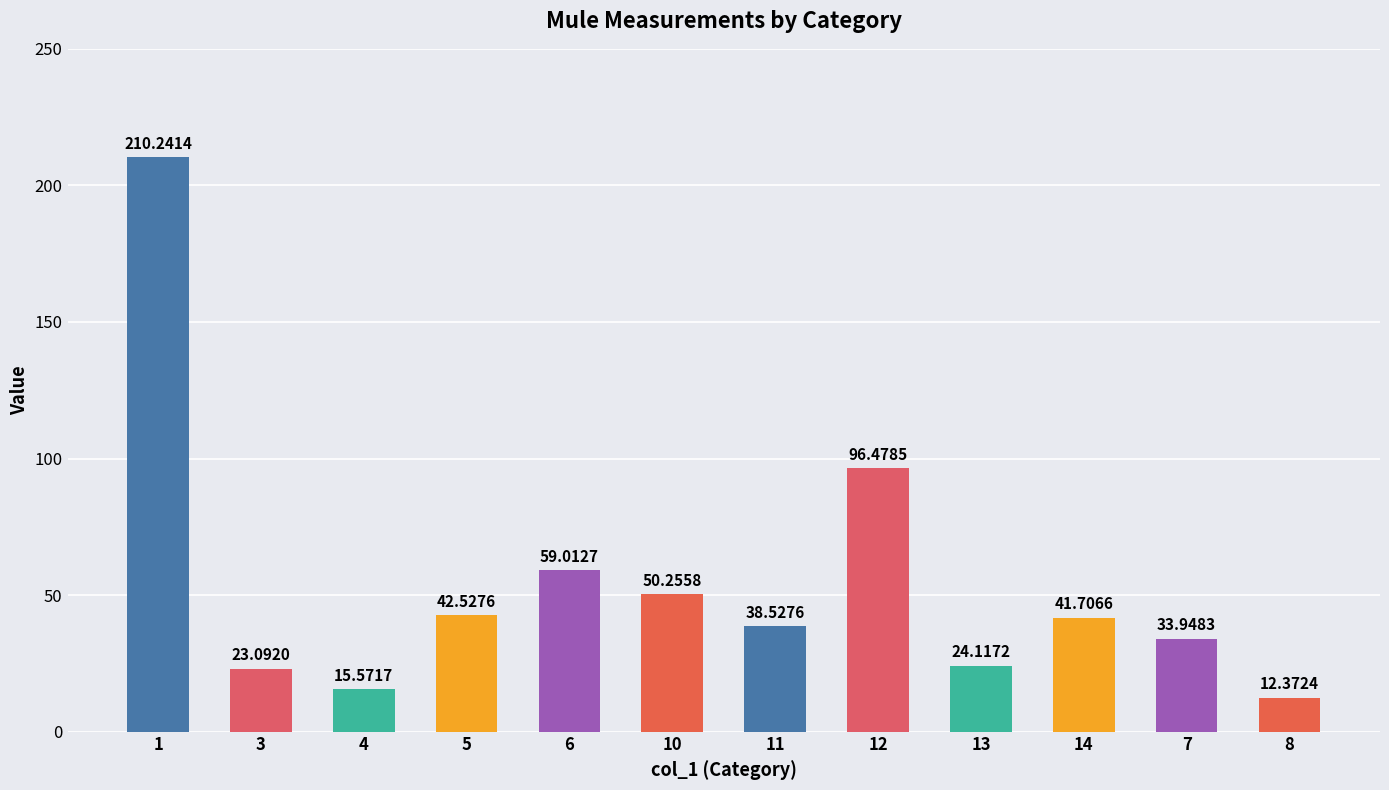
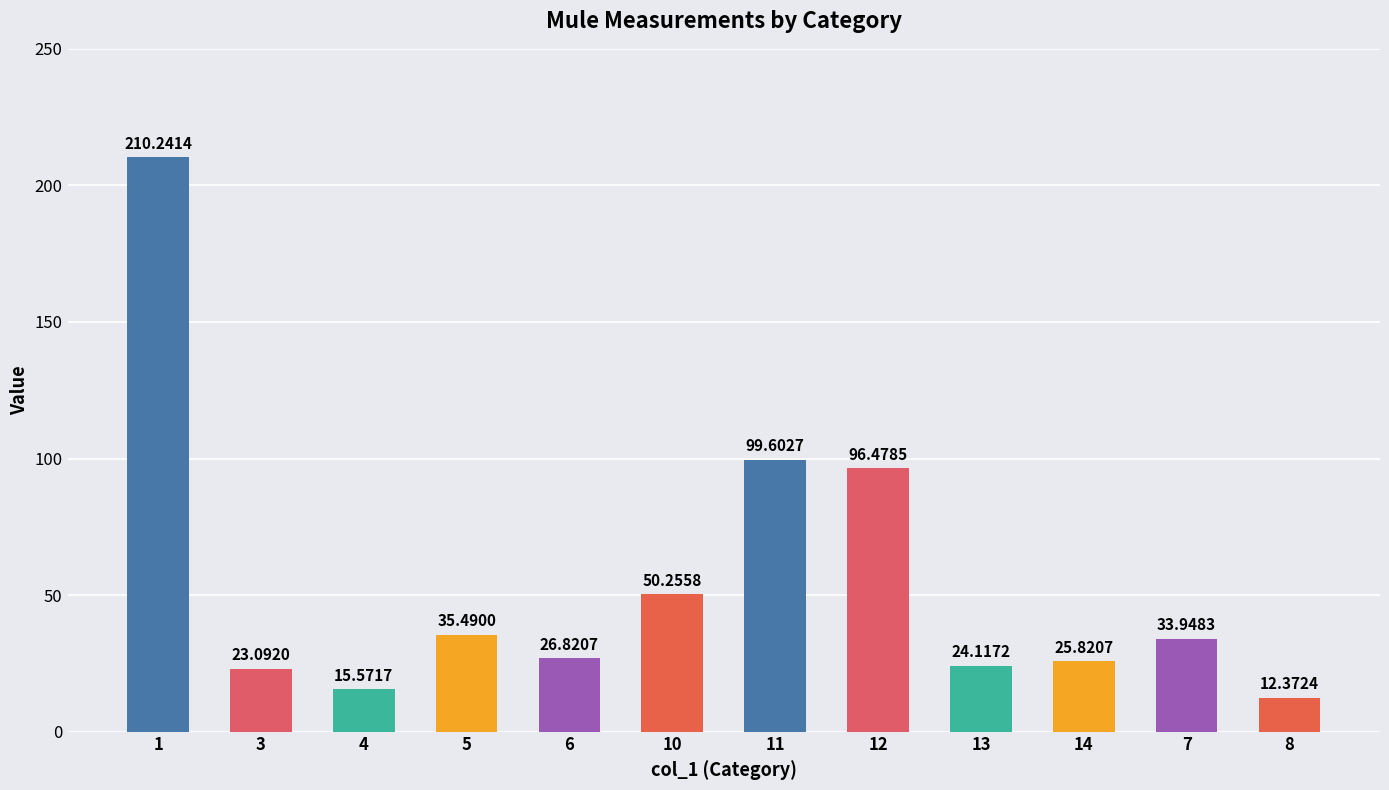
5: 42.5276 -> 35.4900
6: 59.0127 -> 26.8207
11: 38.5276 -> 99.6027
14: 41.7066 -> 25.8207
